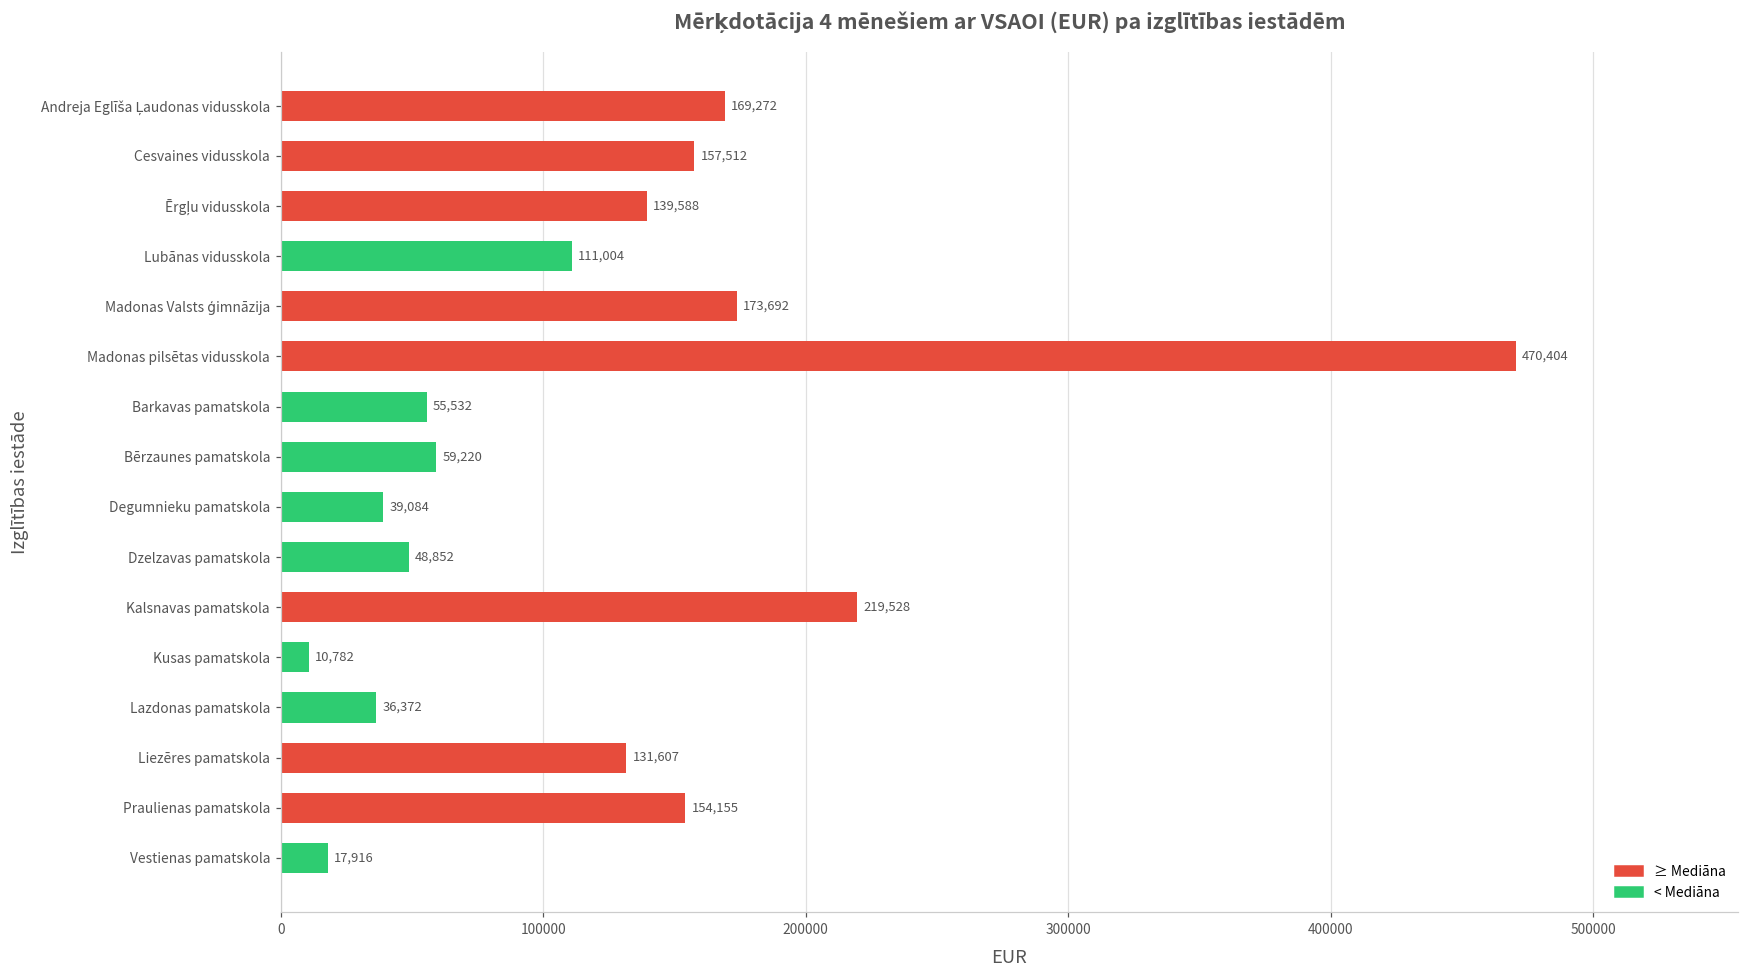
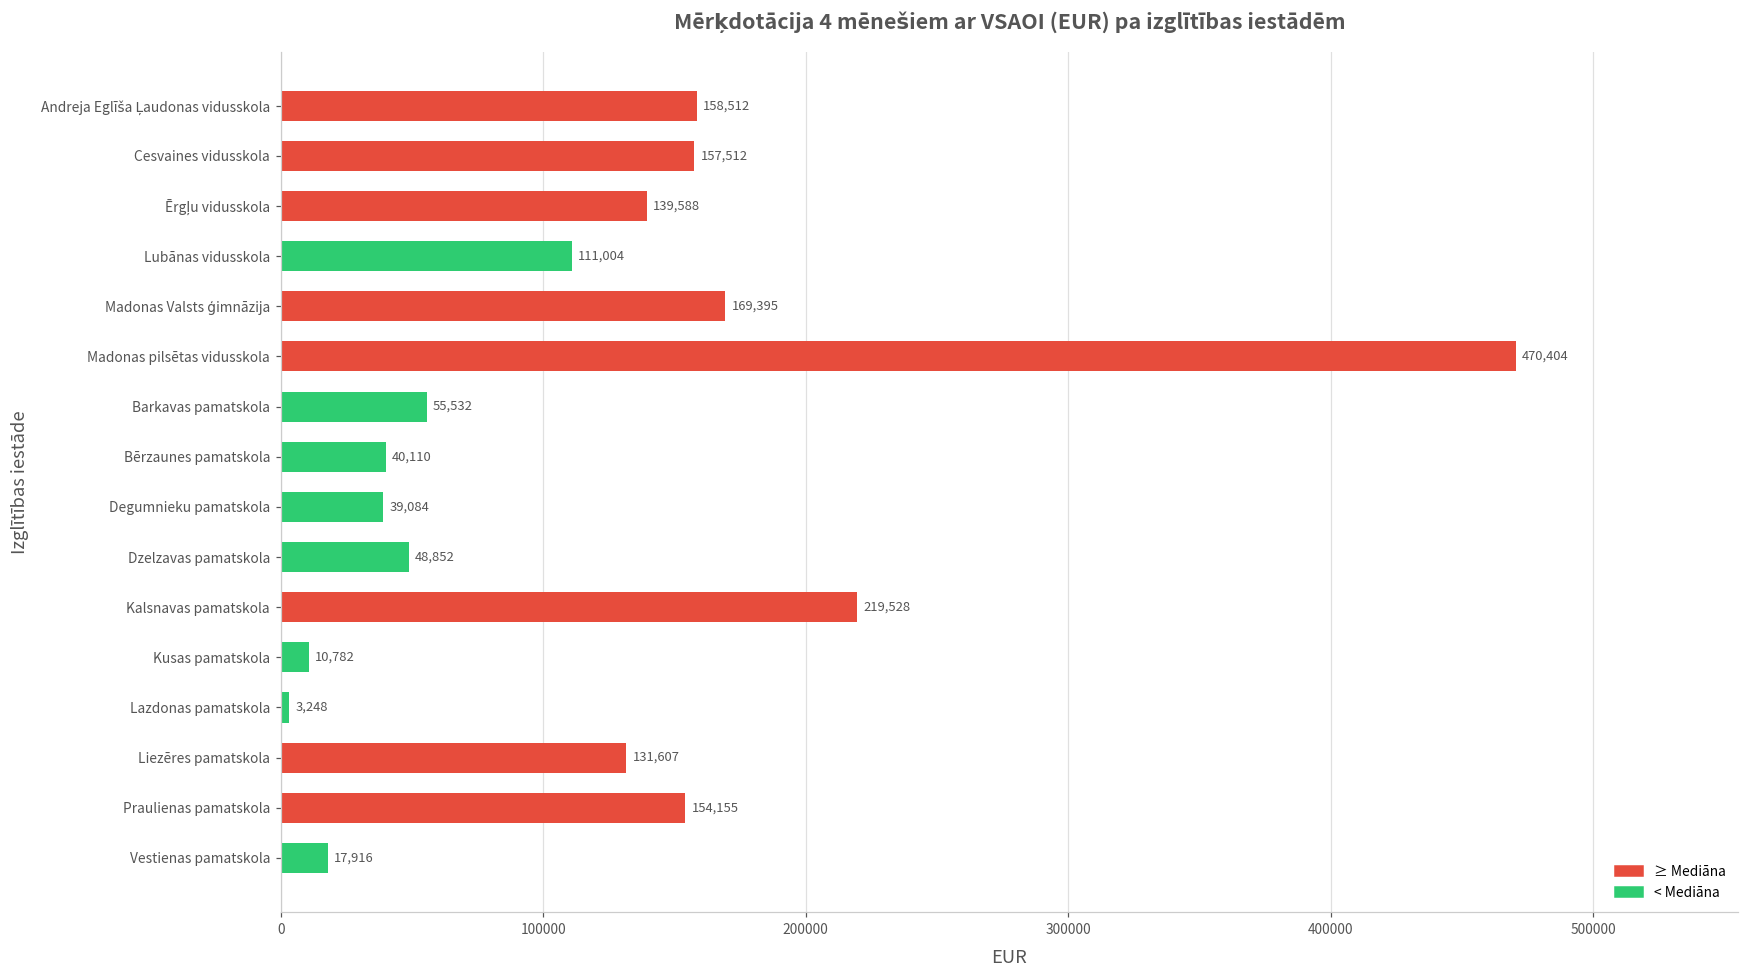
Andreja Eglīša Ļaudonas vidusskola: 169,272 -> 158,512
Madonas Valsts ģimnāzija: 173,692 -> 169,395
Bērzaunes pamatskola: 59,220 -> 40,110
Lazdonas pamatskola: 36,372 -> 3,248
